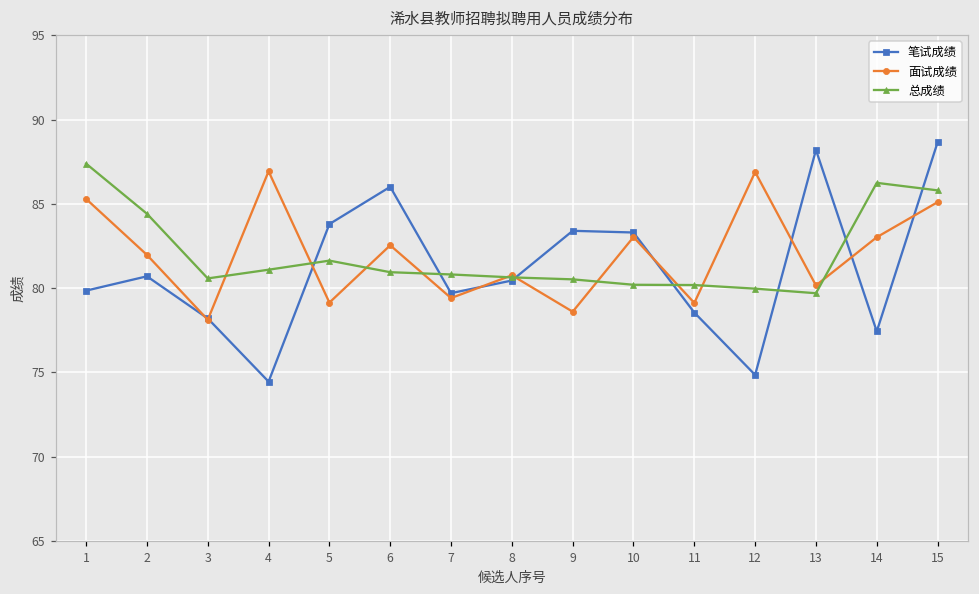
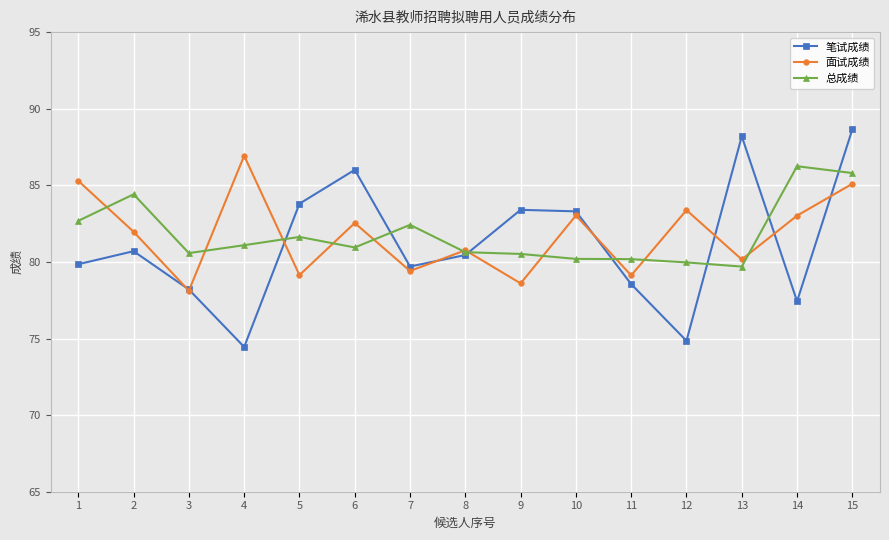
总成绩, 1: 87.4 -> 82.7
总成绩, 7: 80.8 -> 82.4
面试成绩, 12: 86.9 -> 83.4
